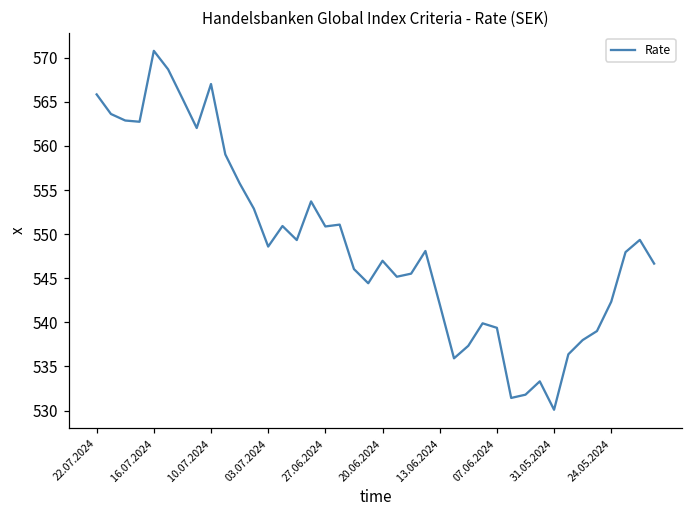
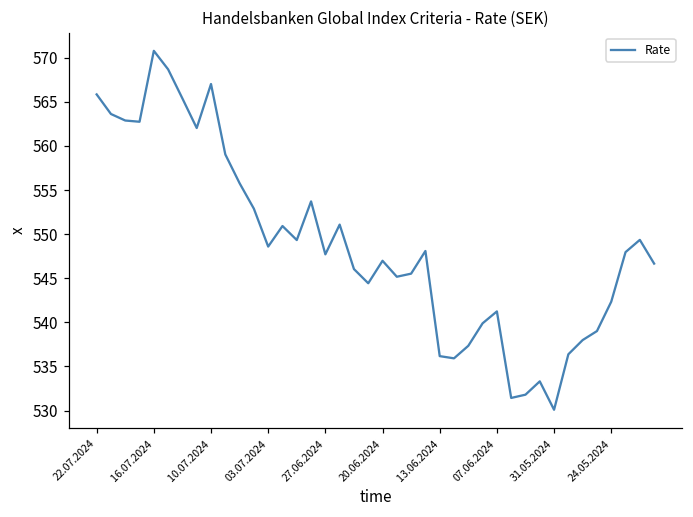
27.06.2024: 551 -> 548
13.06.2024: 542 -> 536
07.06.2024: 539 -> 541
